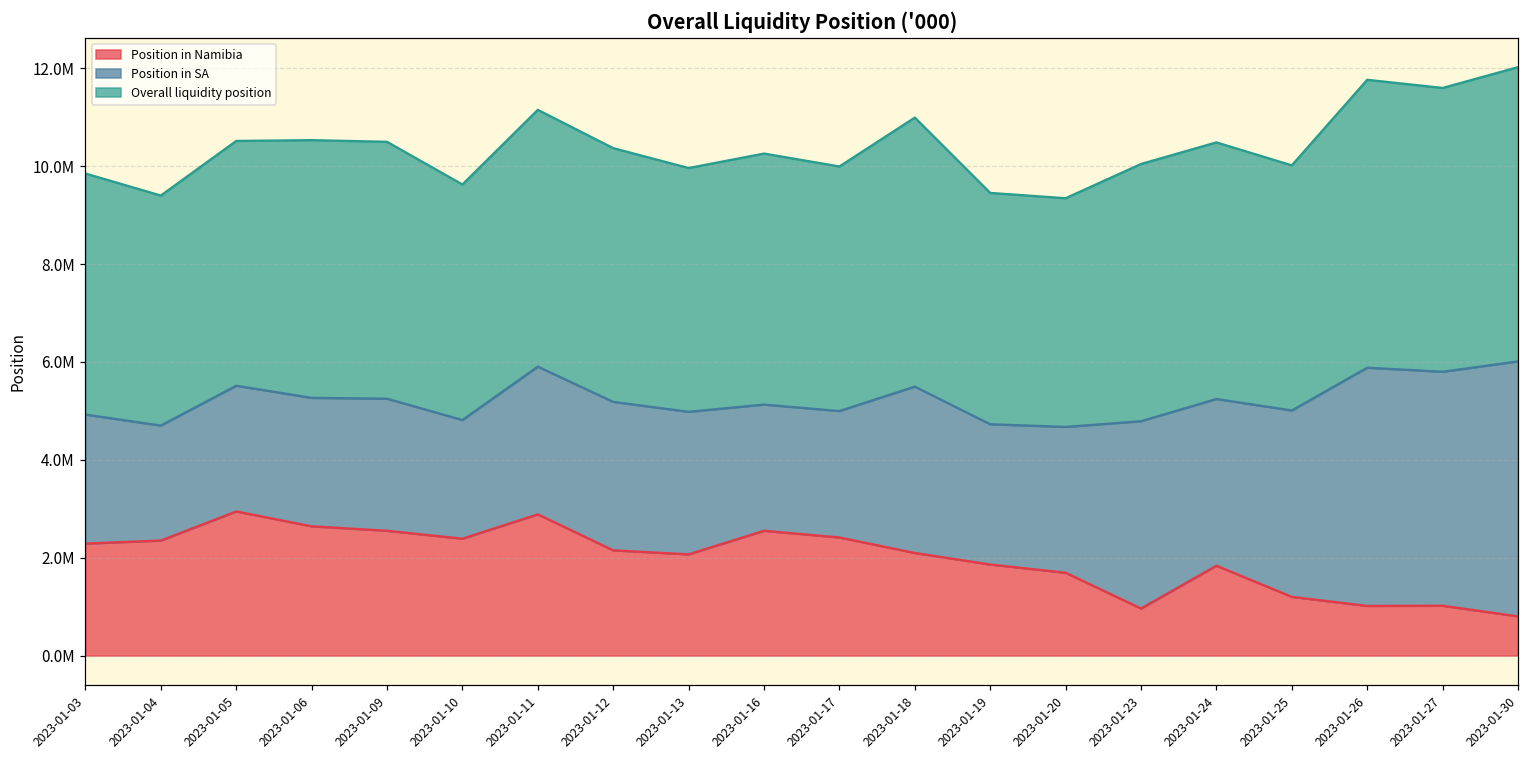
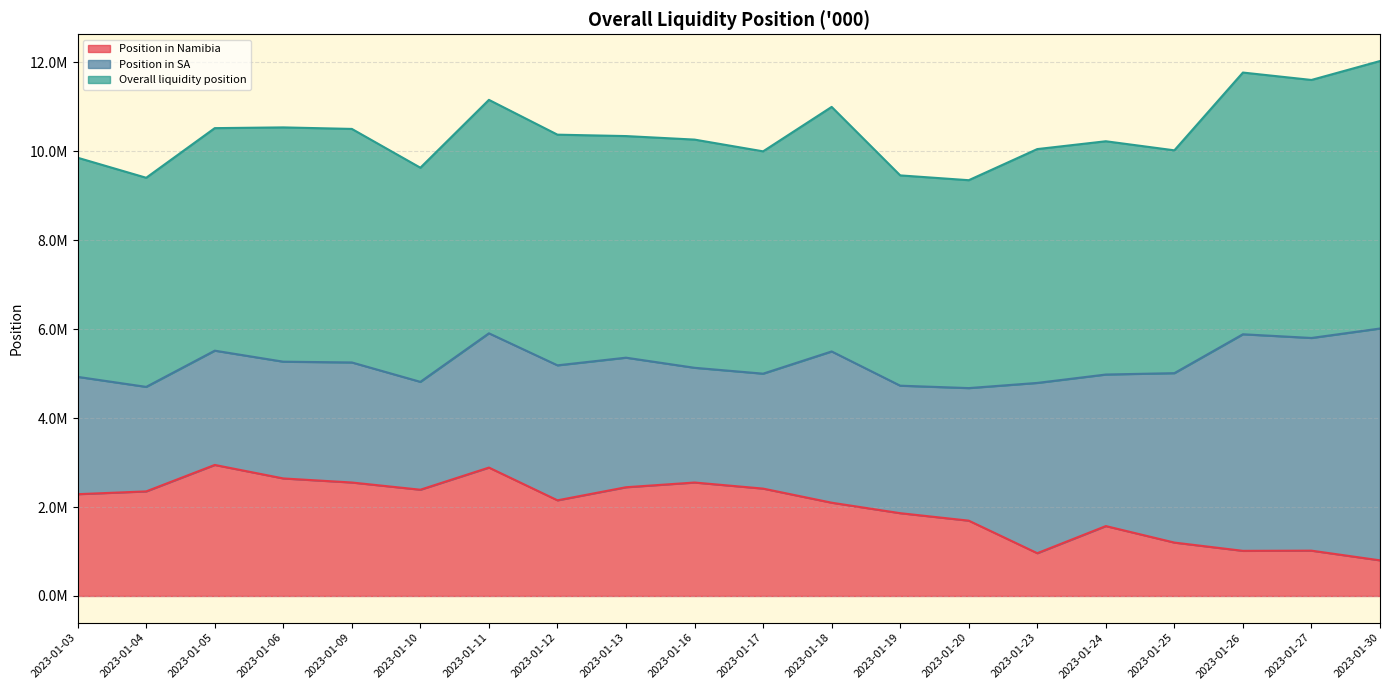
Position in Namibia, 2023-01-13: 2100000 -> 2400000
Position in Namibia, 2023-01-24: 1800000 -> 1600000
